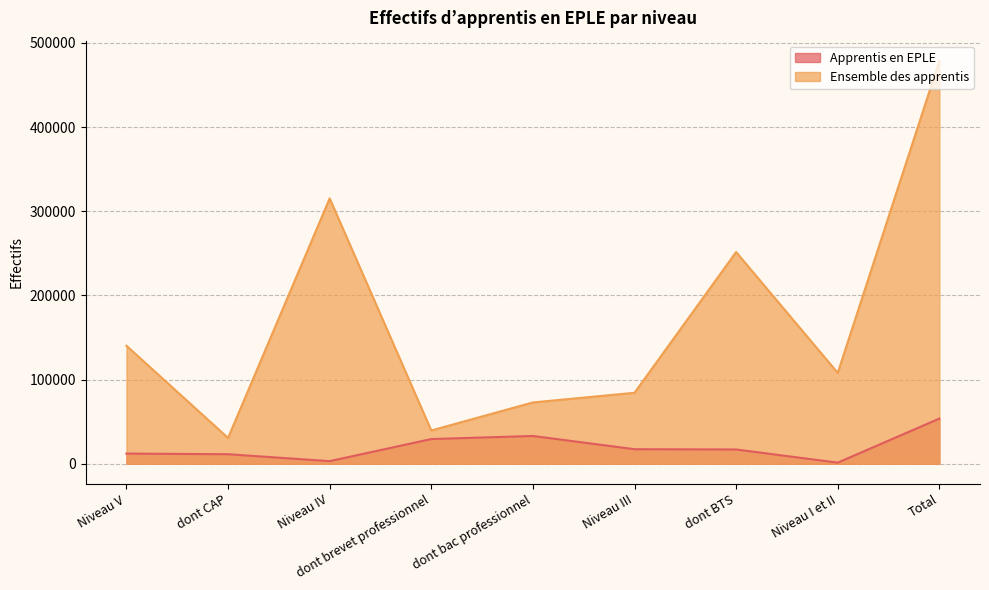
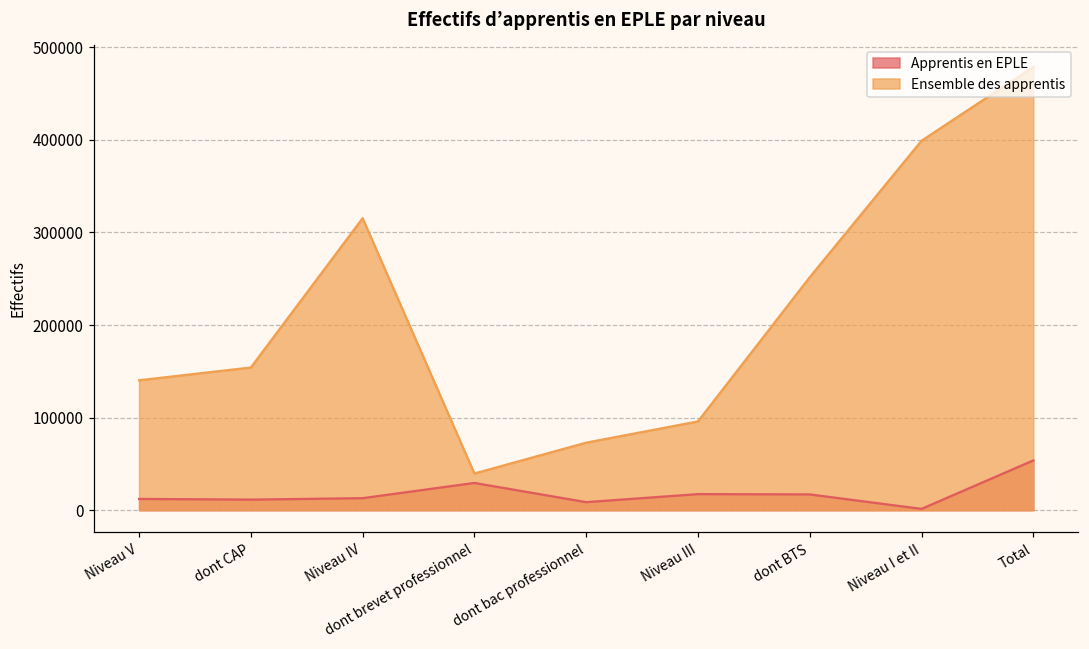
Ensemble des apprentis, dont CAP: 30000 -> 150000
Apprentis en EPLE, Niveau IV: 0 -> 10000
Apprentis en EPLE, dont bac professionnel: 30000 -> 10000
Ensemble des apprentis, Niveau III: 80000 -> 100000
Ensemble des apprentis, Niveau I et II: 110000 -> 400000
